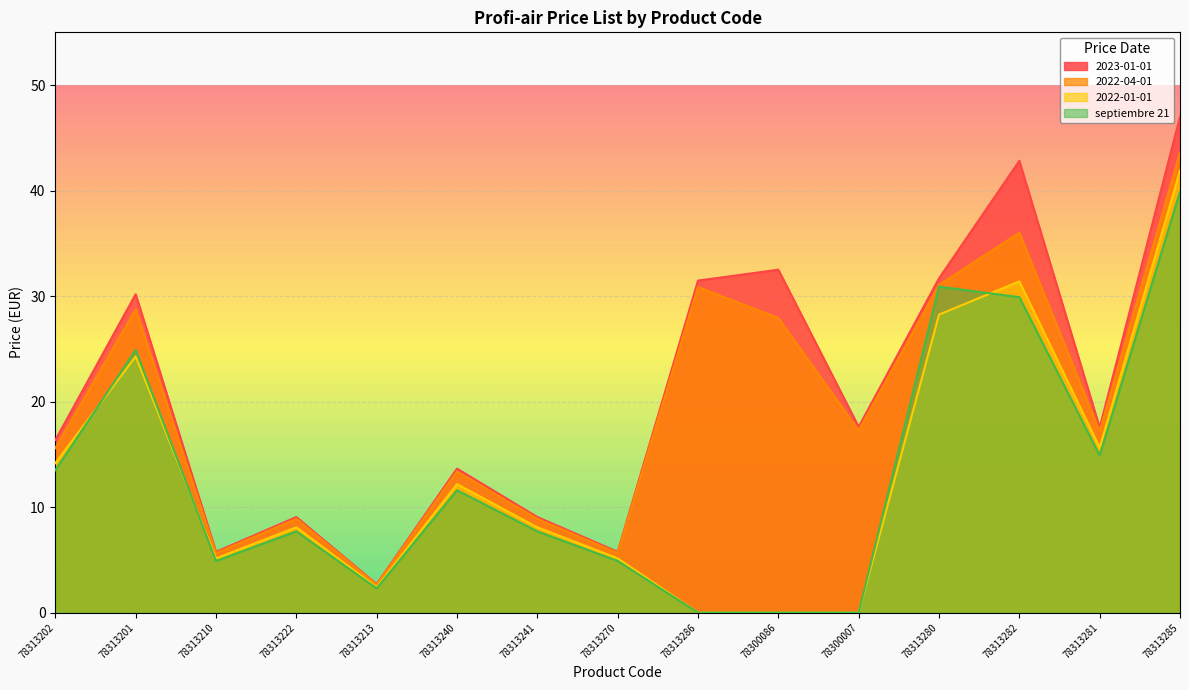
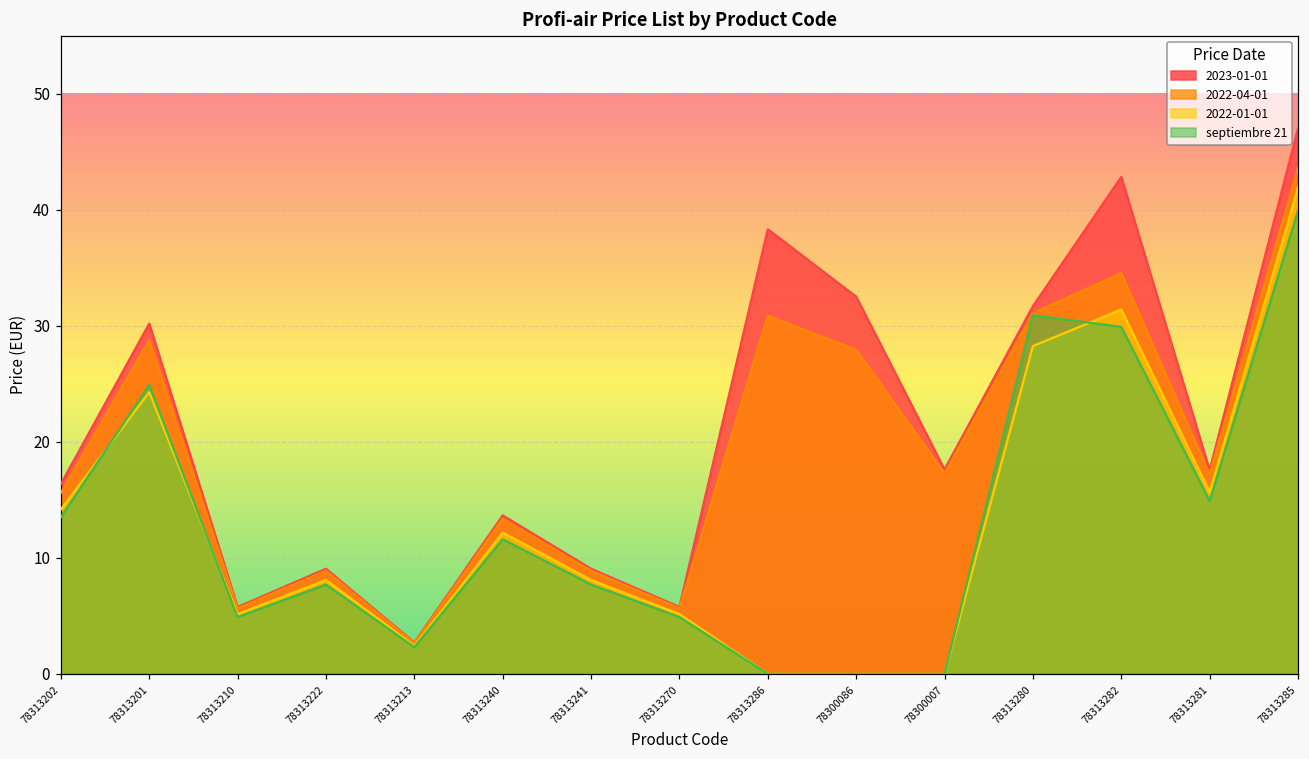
2023-01-01, 78313286: 31.5 -> 38.3
2022-04-01, 78313282: 36.0 -> 34.5
